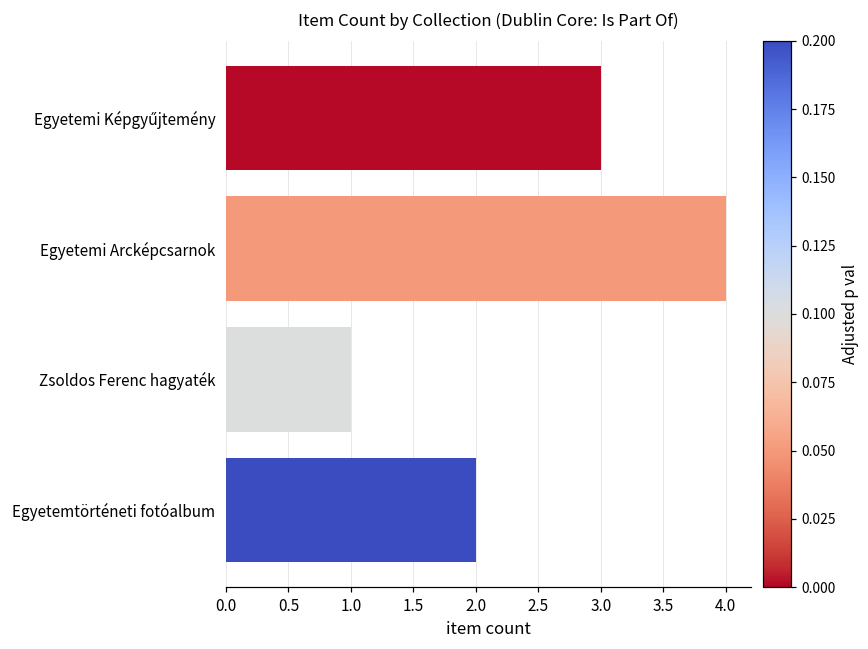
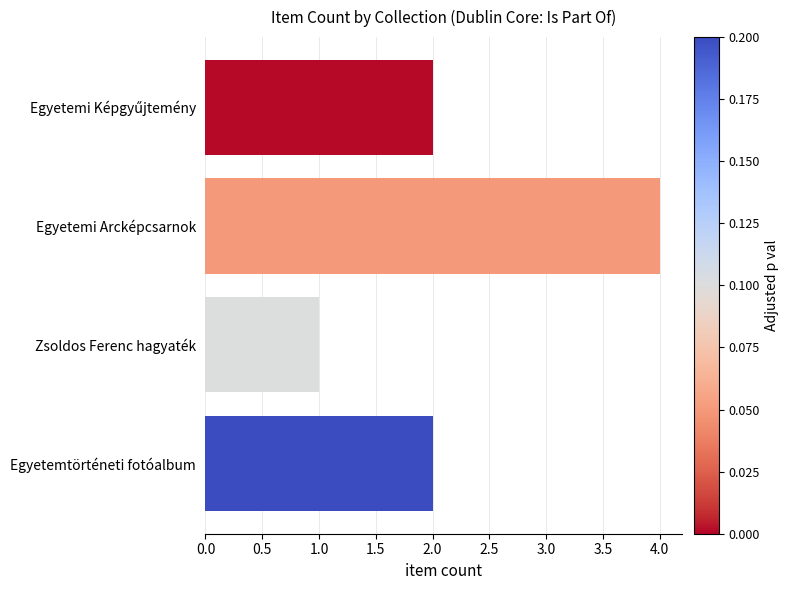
Egyetemi Képgyűjtemény: 3 -> 2
